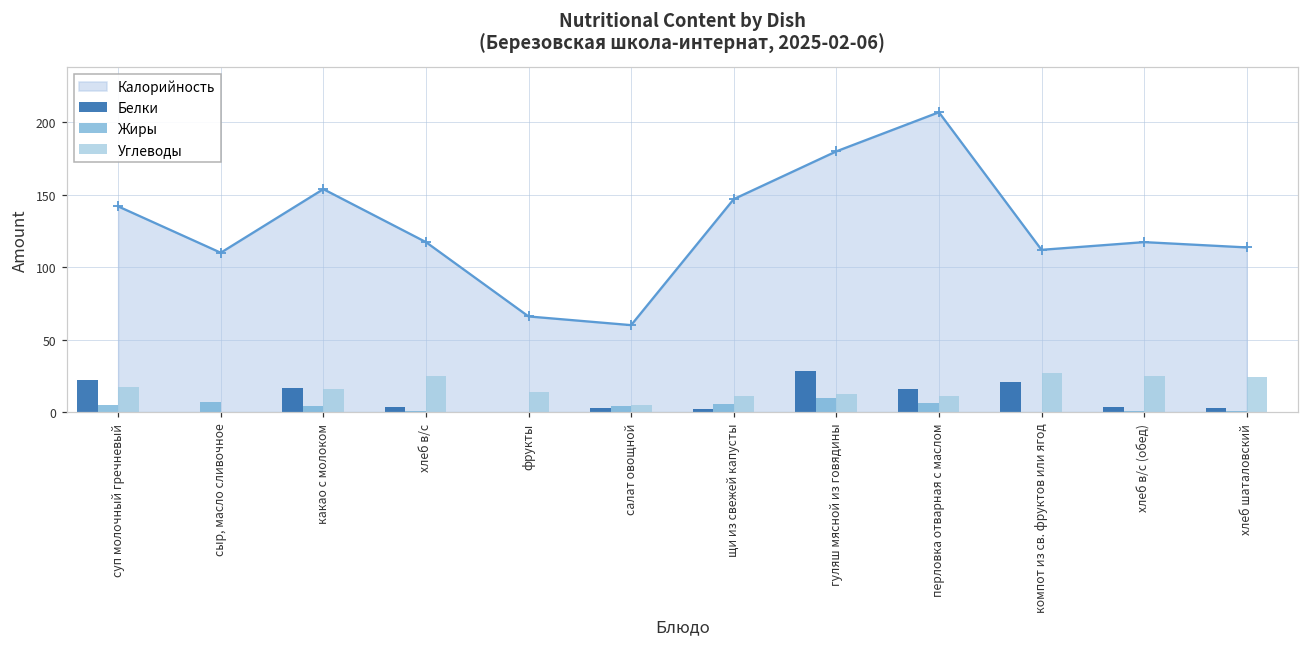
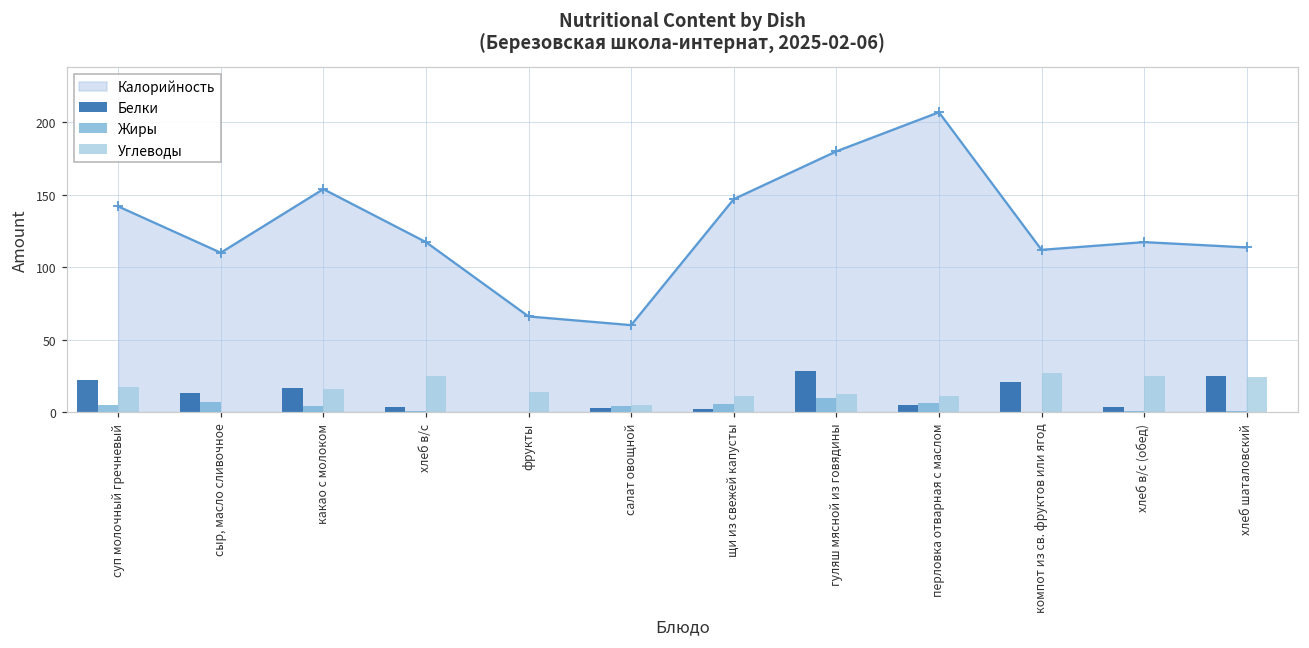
Белки, сыр, масло сливочное: 0 -> 13
Белки, перловка отварная с маслом: 16 -> 5
Белки, хлеб шаталовский: 3 -> 25
